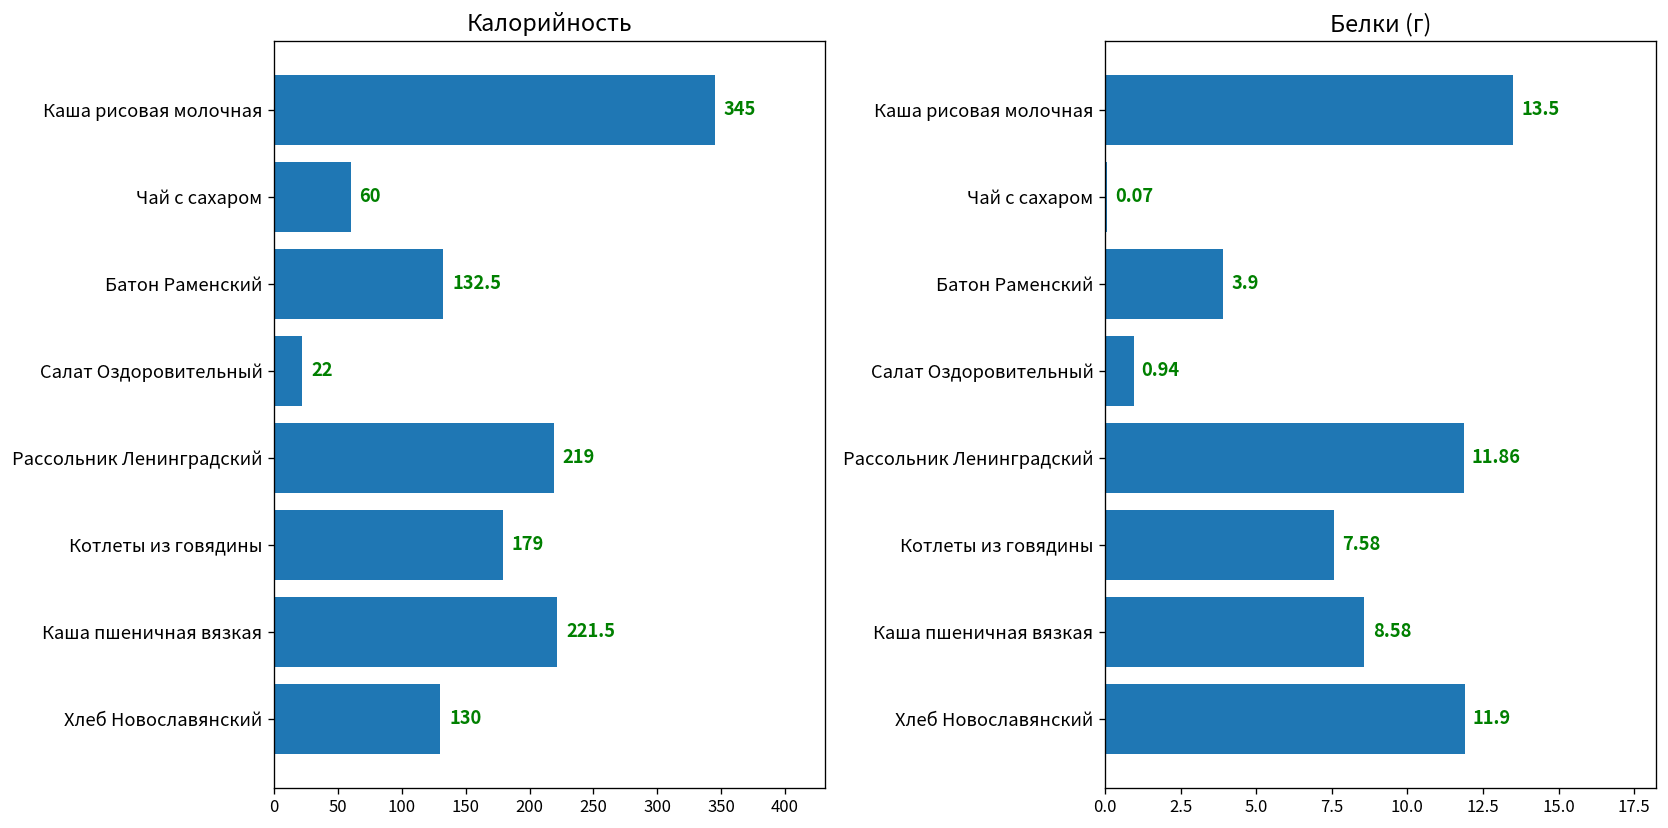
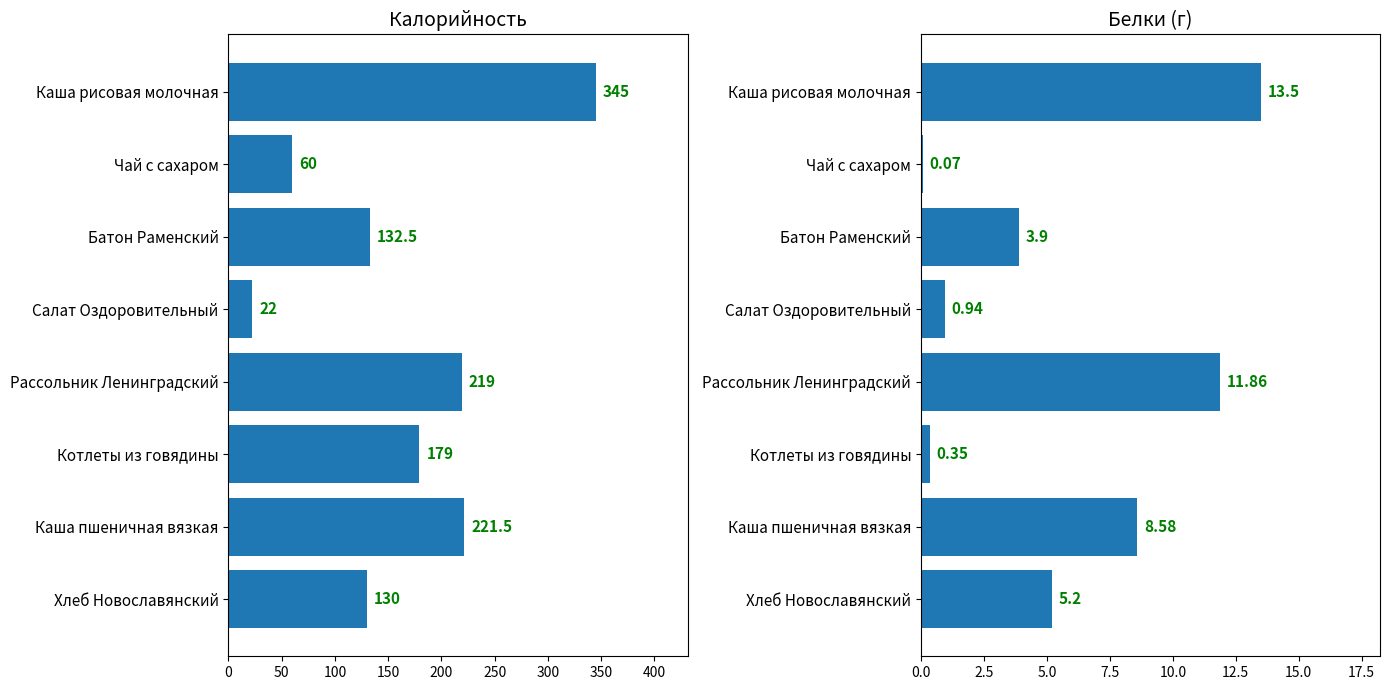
Белки (г), Котлеты из говядины: 7.58 -> 0.35
Белки (г), Хлеб Новославянский: 11.9 -> 5.2
